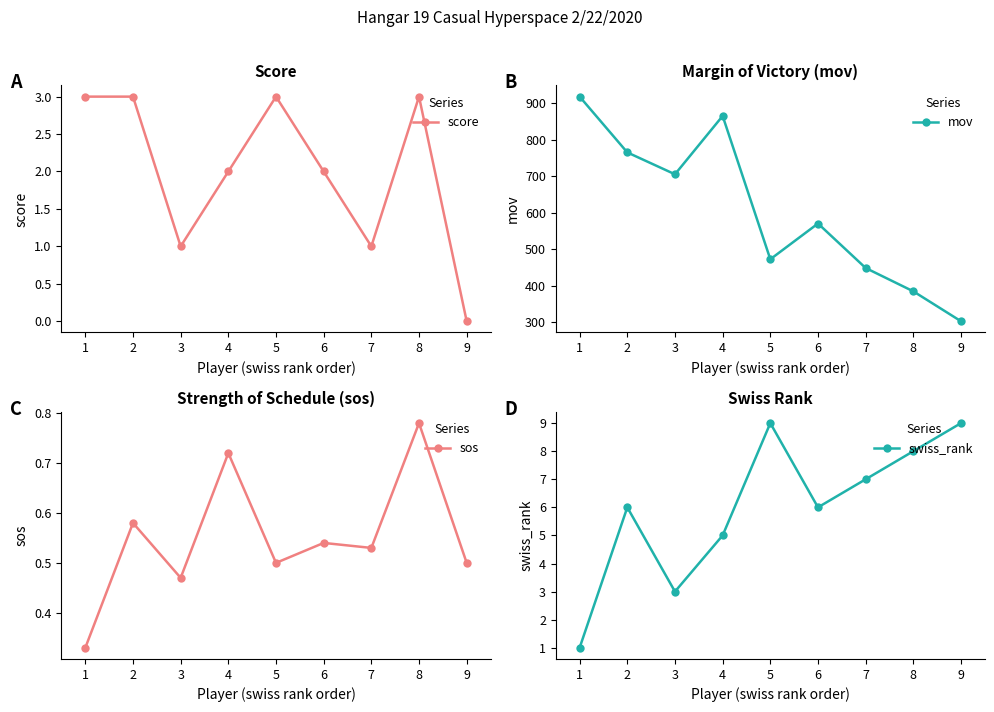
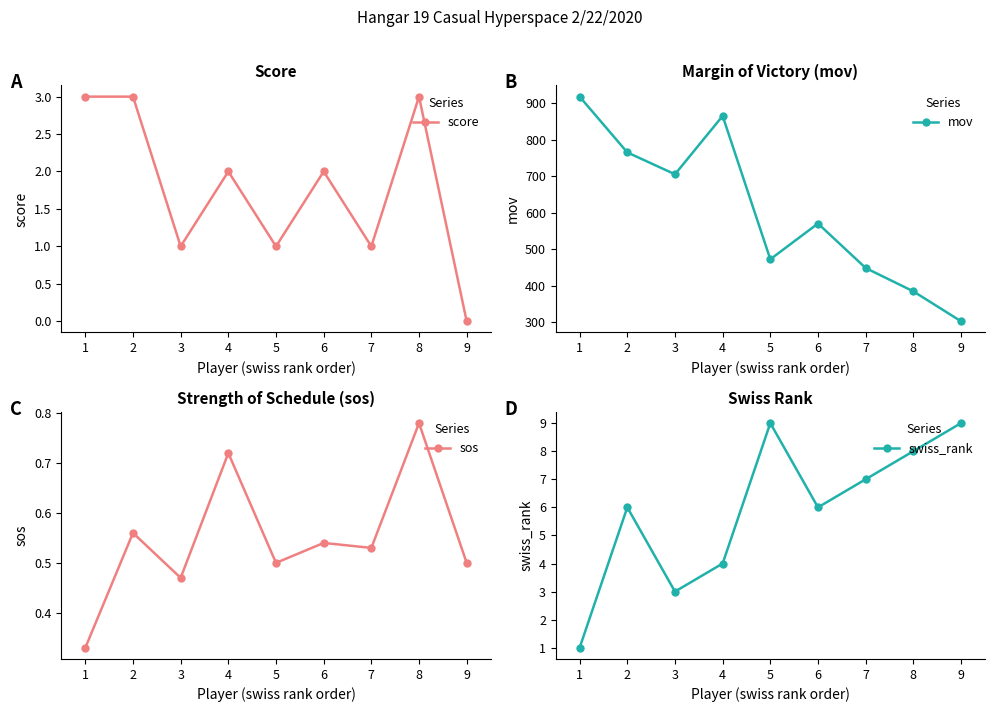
Score, 5: 3 -> 1
Strength of Schedule (sos), 2: 0.58 -> 0.56
Swiss Rank, 4: 5 -> 4
